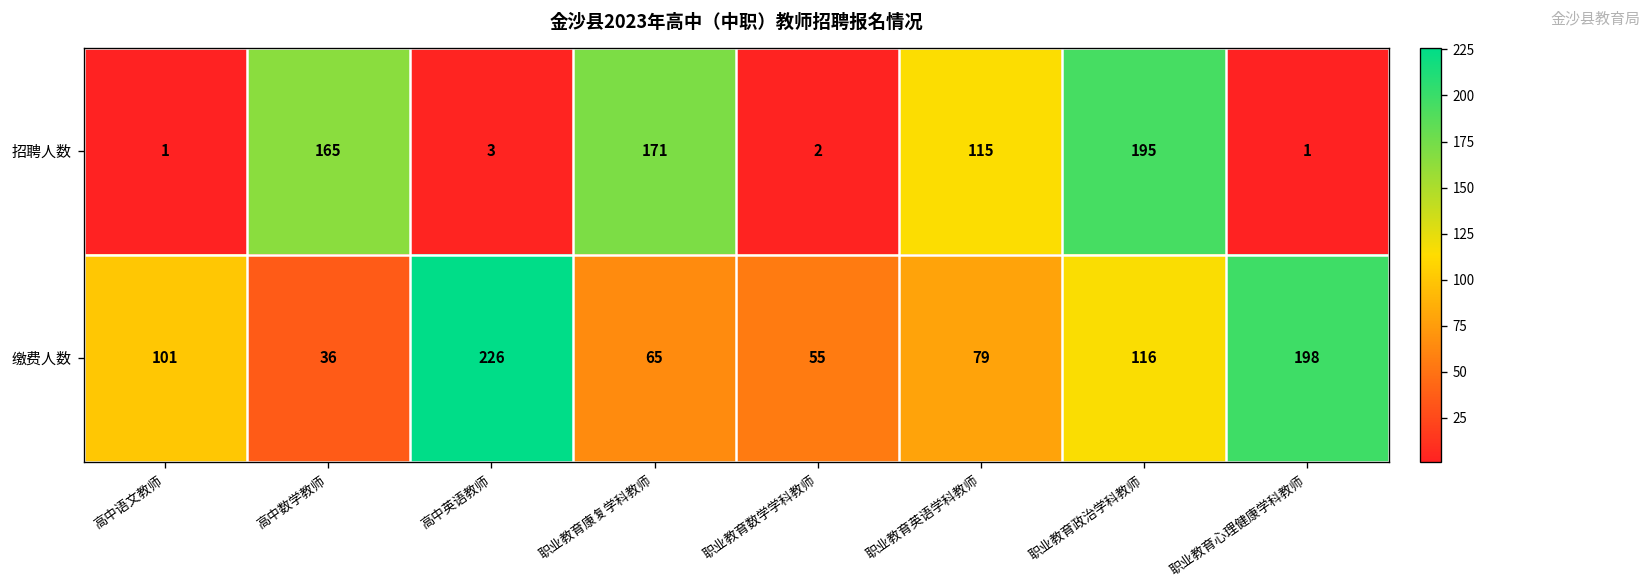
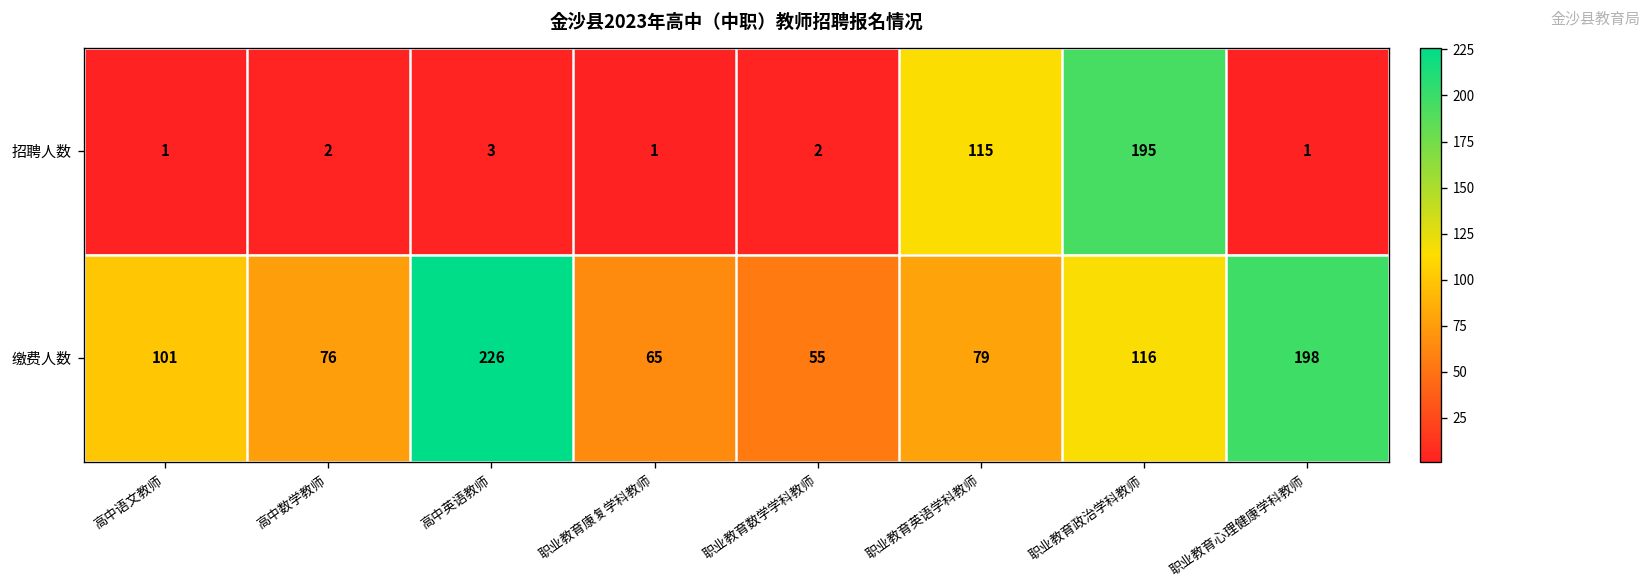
招聘人数, 高中数学教师: 165 -> 2
招聘人数, 职业教育康复学科教师: 171 -> 1
缴费人数, 高中数学教师: 36 -> 76
